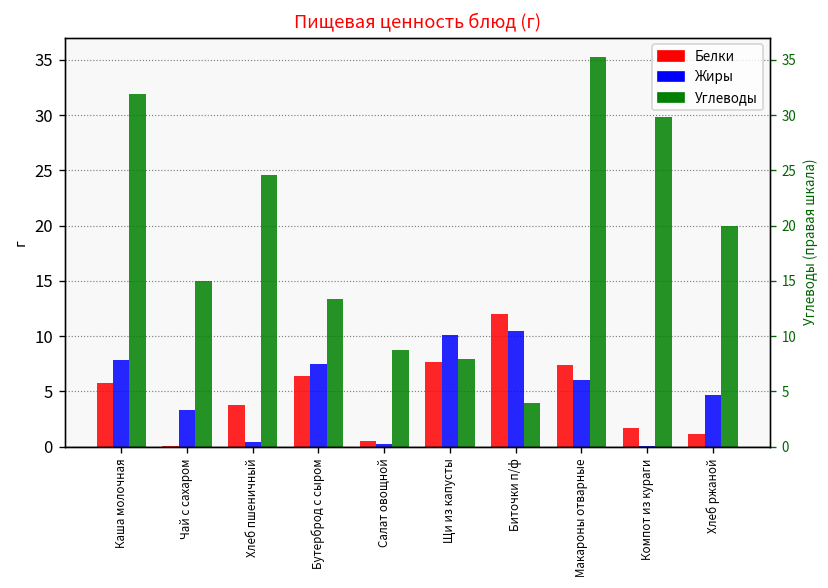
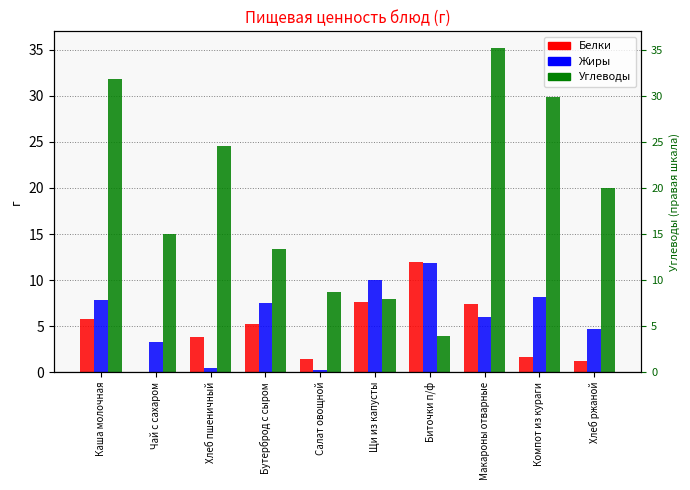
Белки, Бутерброд с сыром: 6 -> 5
Белки, Салат овощной: 0.5 -> 1.4
Жиры, Биточки п/ф: 11 -> 12
Жиры, Компот из кураги: 0 -> 8
